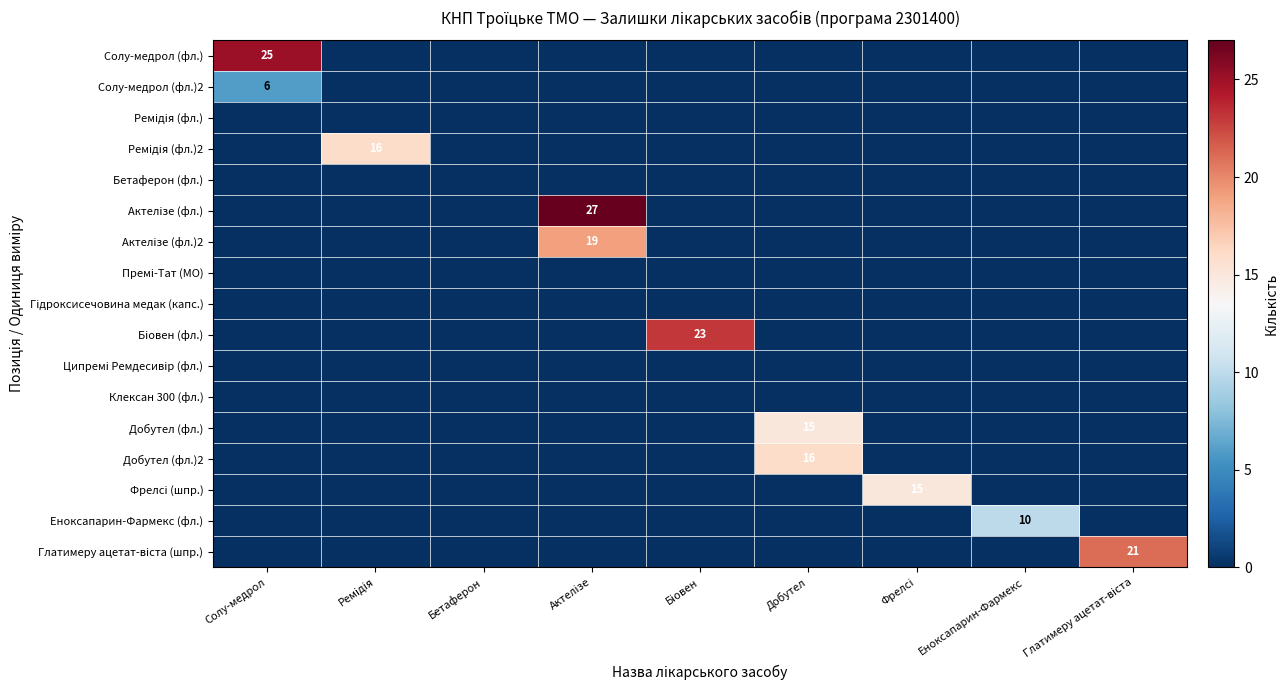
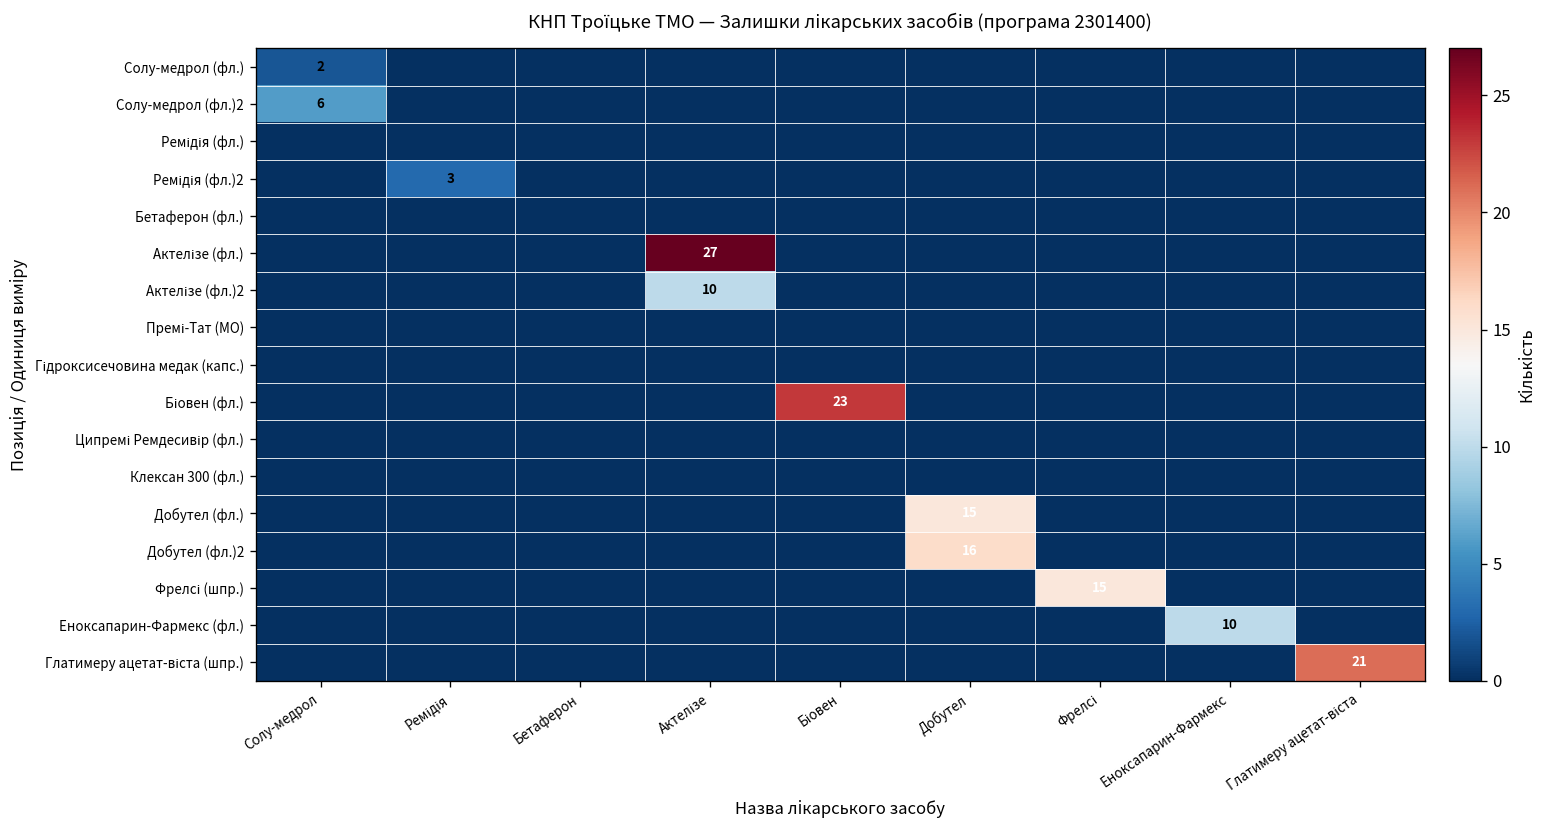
Солу-медрол (фл.), Солу-медрол: 25 -> 2
Ремідія (фл.)2, Ремідія: 16 -> 3
Актелізе (фл.)2, Актелізе: 19 -> 10
